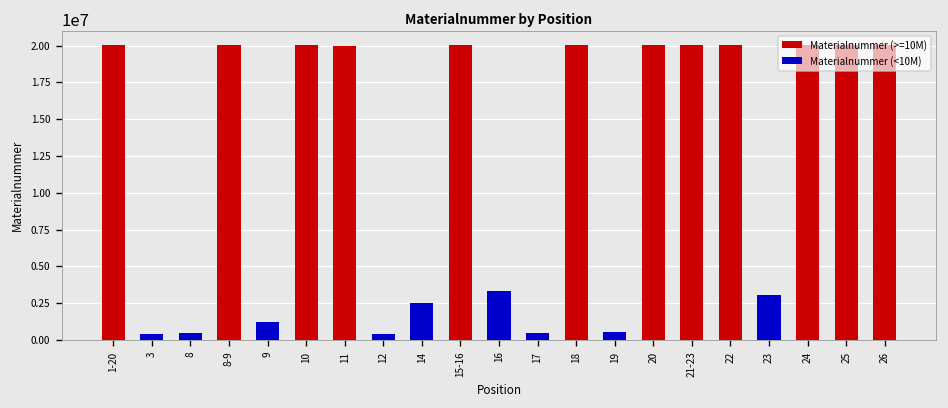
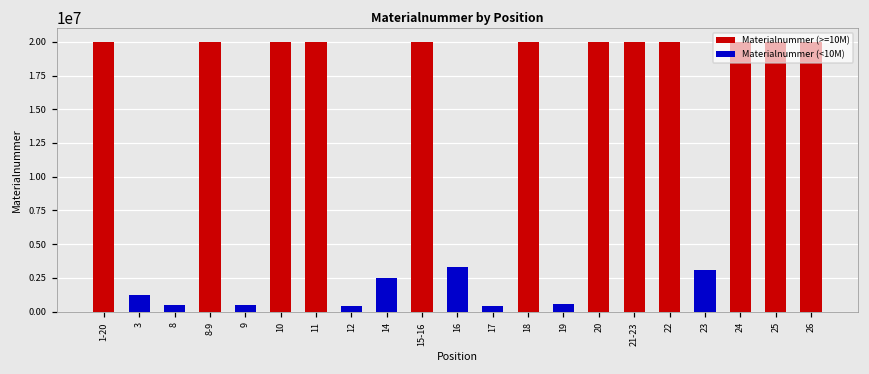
Materialnummer (<10M), 3: 400000 -> 1200000
Materialnummer (<10M), 9: 1200000 -> 500000
